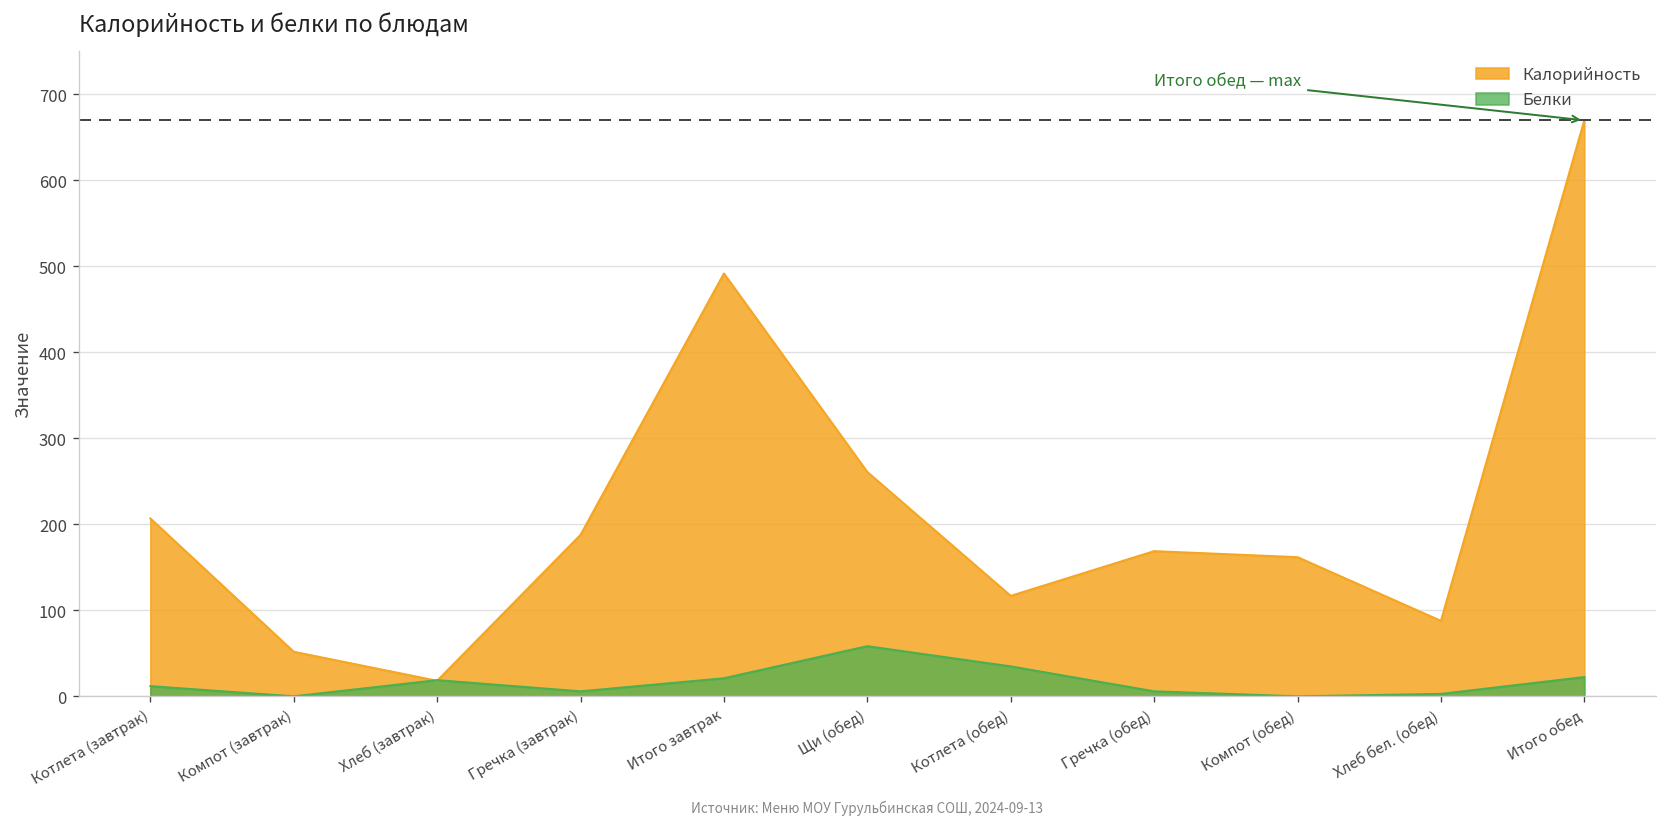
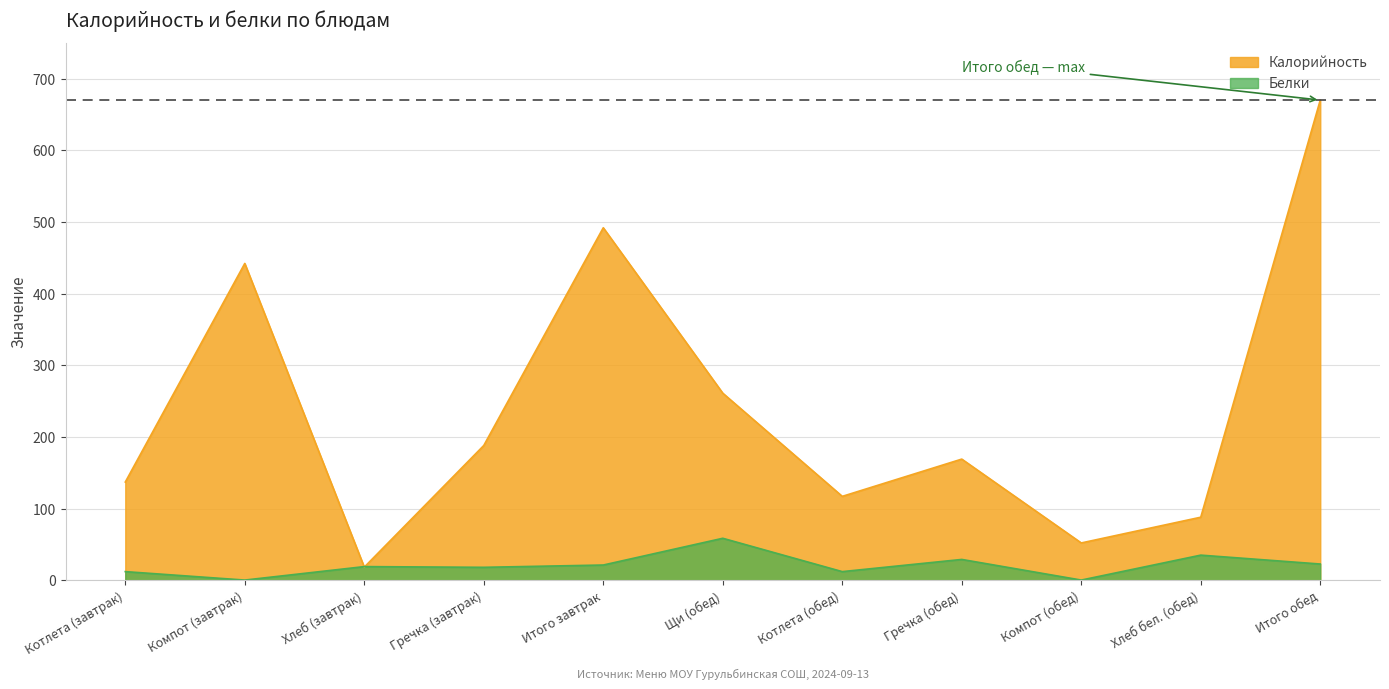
Калорийность, Котлета (завтрак): 210 -> 140
Калорийность, Компот (завтрак): 50 -> 440
Белки, Гречка (завтрак): 10 -> 20
Белки, Котлета (обед): 40 -> 10
Белки, Гречка (обед): 10 -> 30
Калорийность, Компот (обед): 160 -> 50
Белки, Хлеб бел. (обед): 0 -> 40
